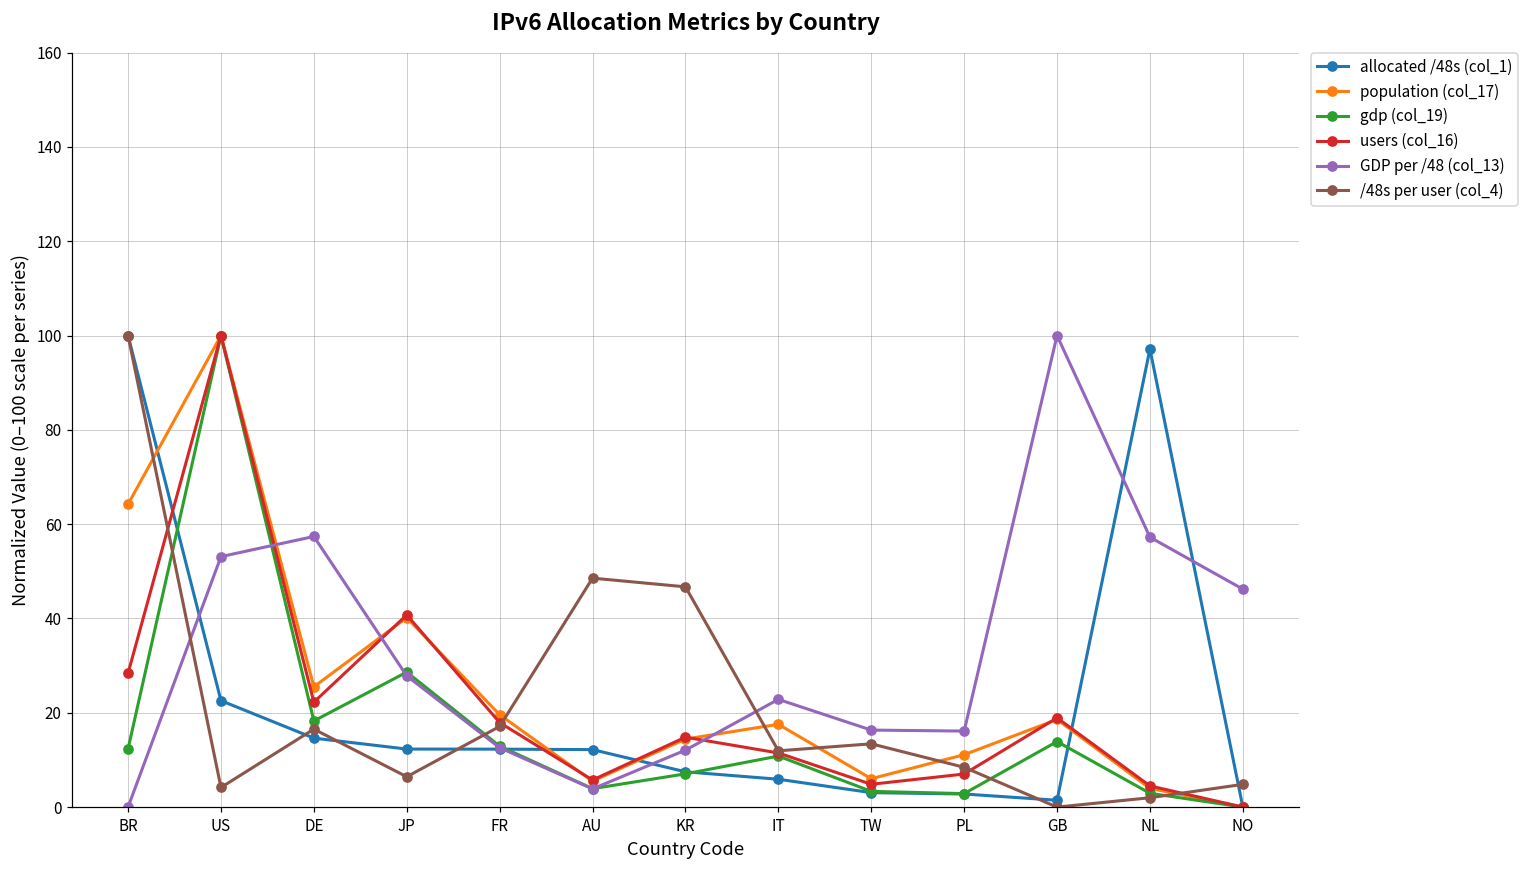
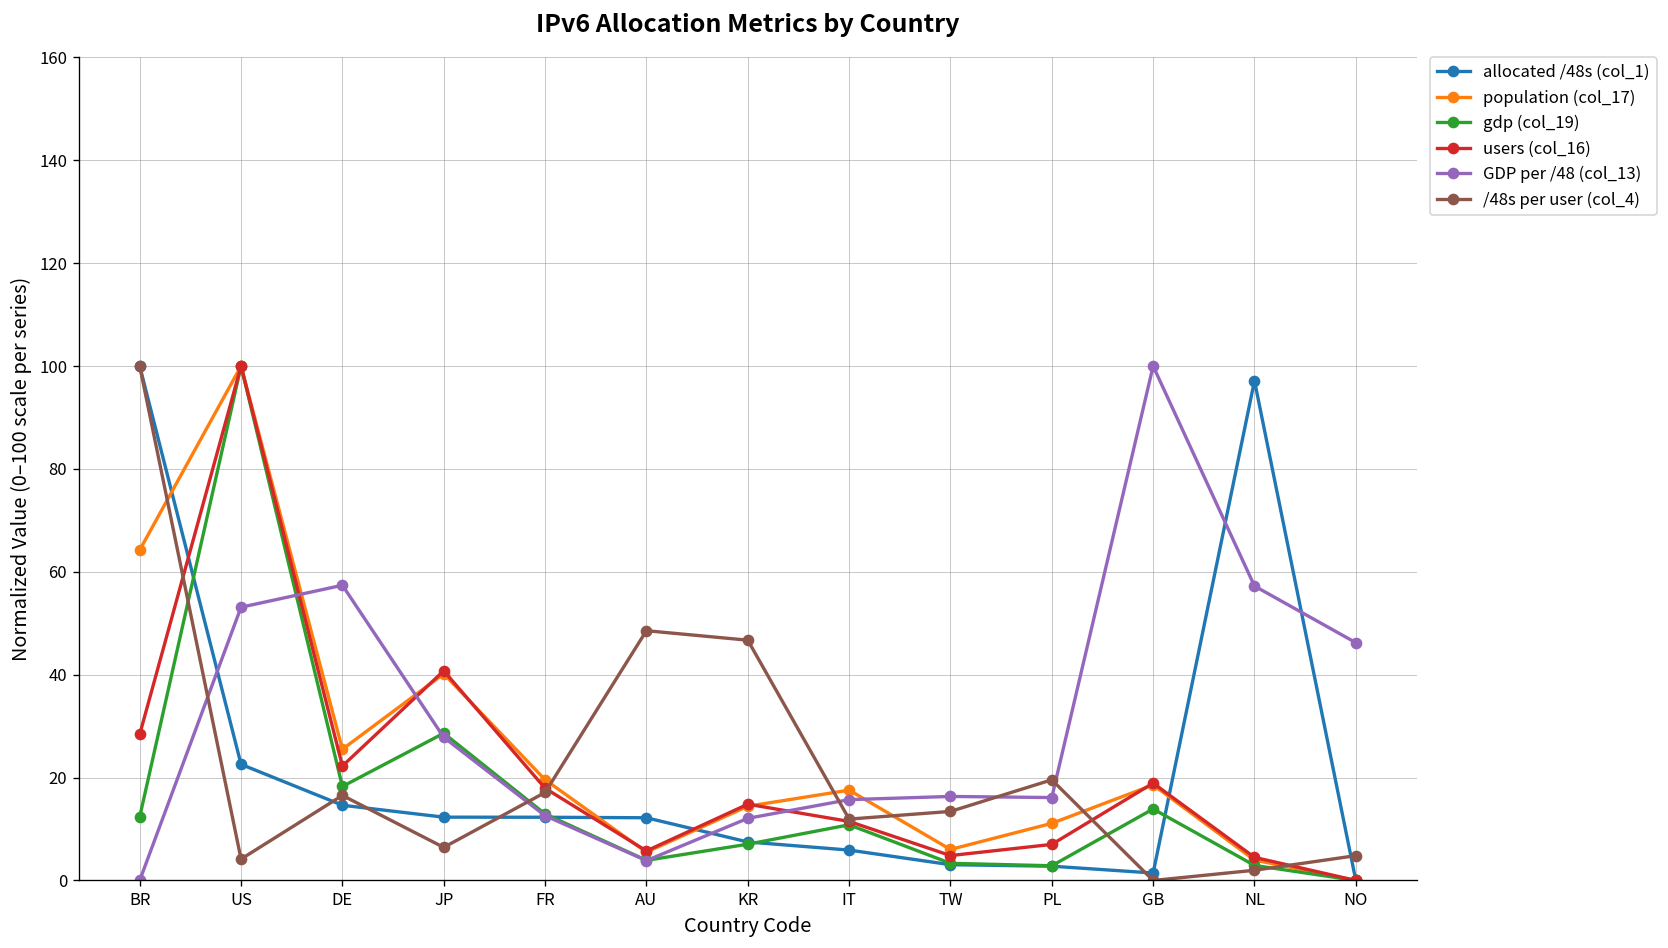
GDP per /48 (col_13), IT: 23 -> 16
/48s per user (col_4), PL: 8 -> 20
